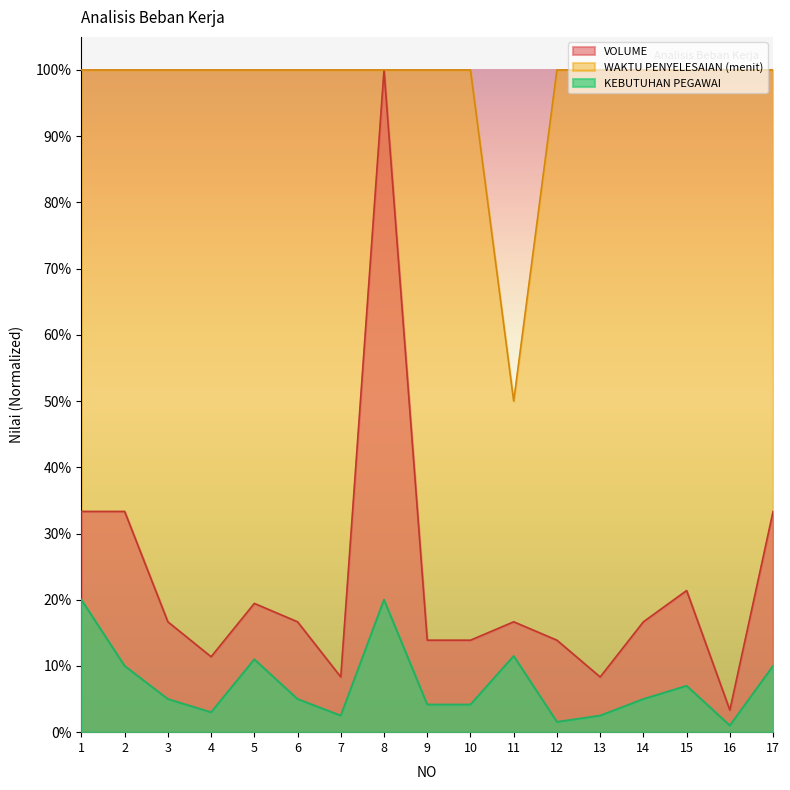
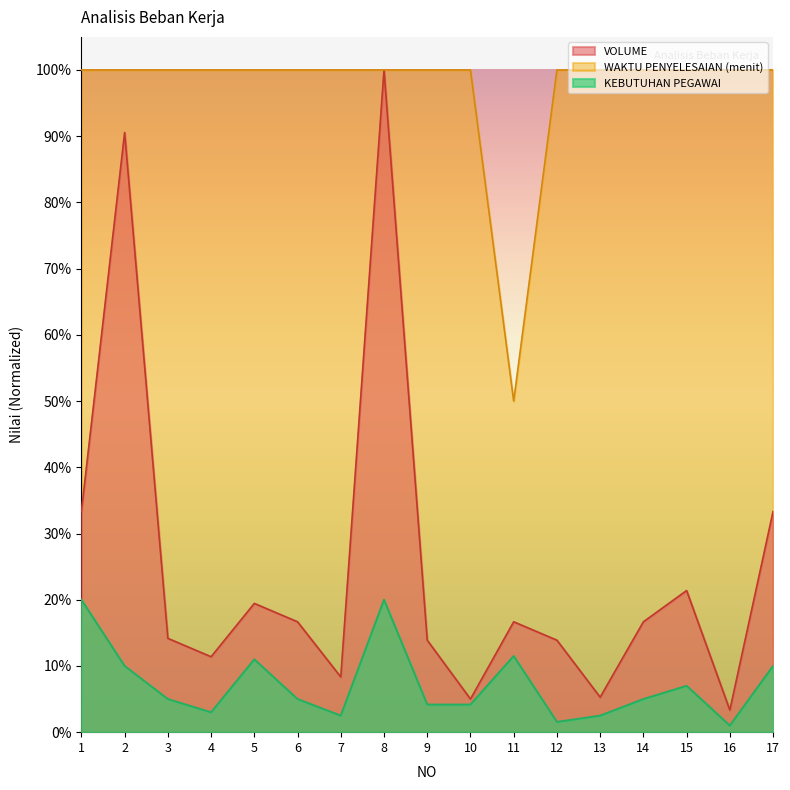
VOLUME, 2: 33% -> 91%
VOLUME, 3: 17% -> 14%
VOLUME, 10: 14% -> 5%
VOLUME, 13: 8% -> 5%
